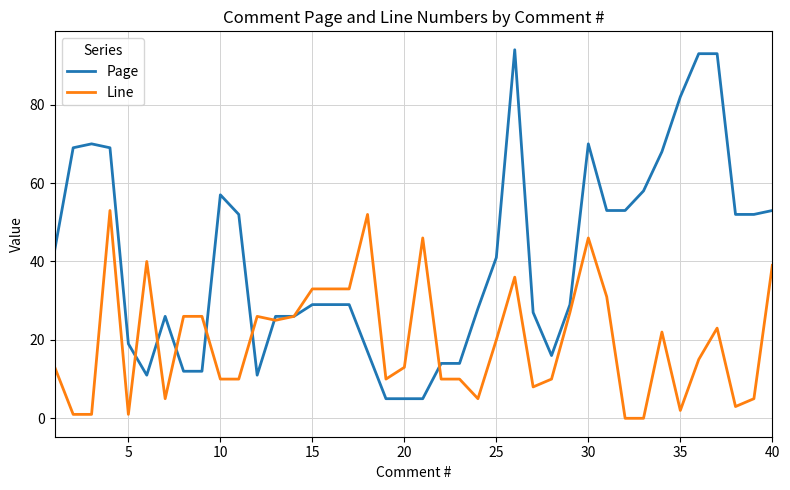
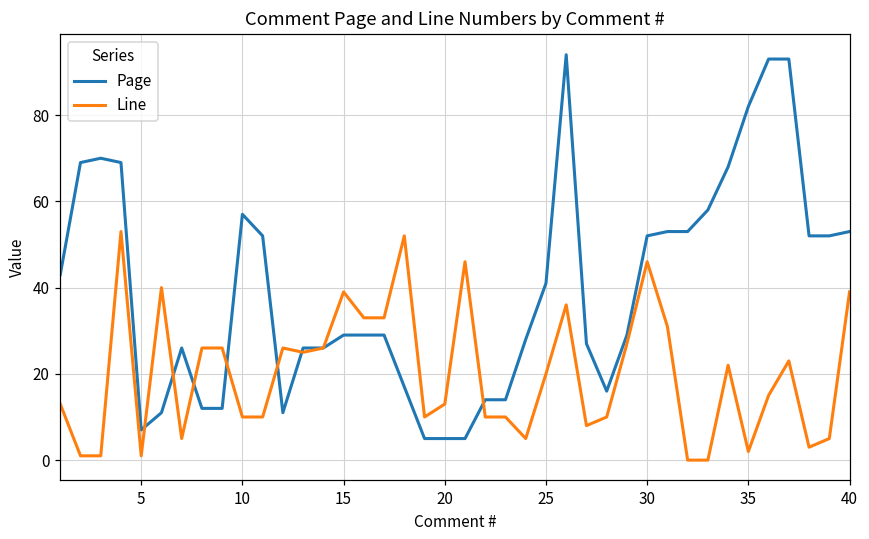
Page, 5: 19 -> 7
Line, 15: 33 -> 39
Page, 30: 70 -> 52
